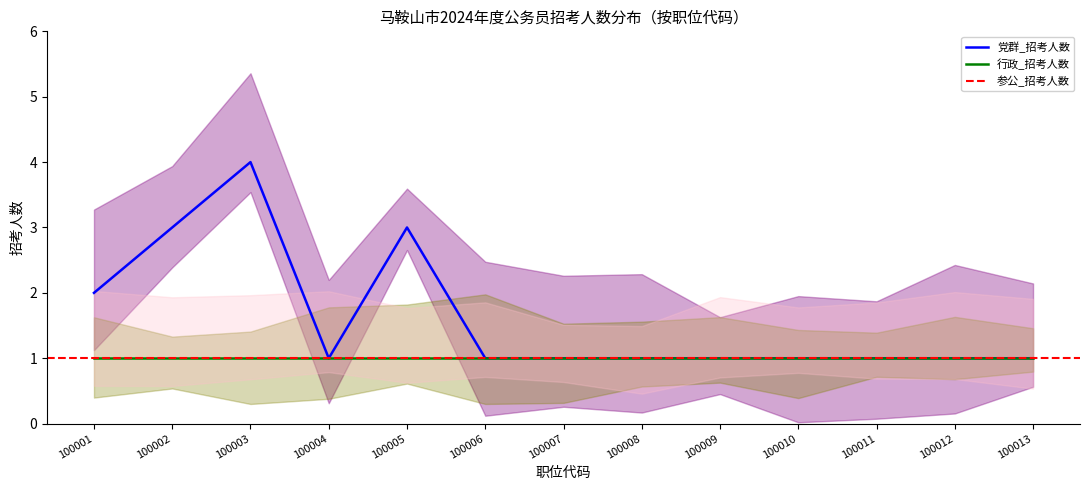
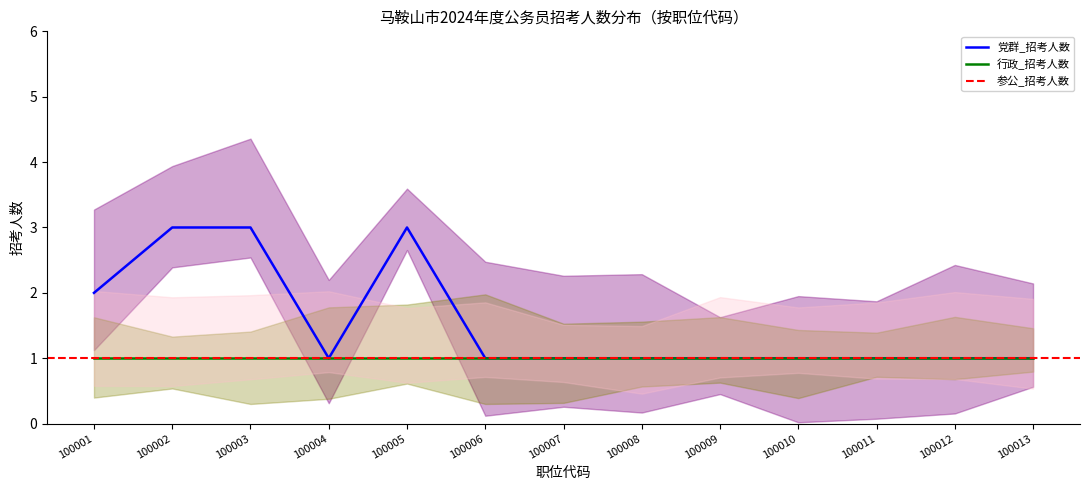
党群_招考人数, 100003: 4 -> 3
